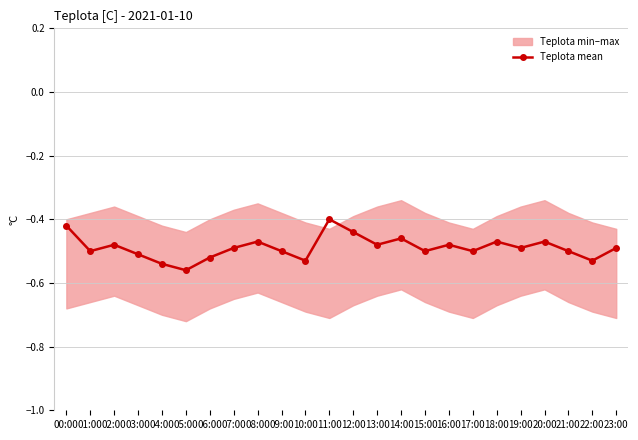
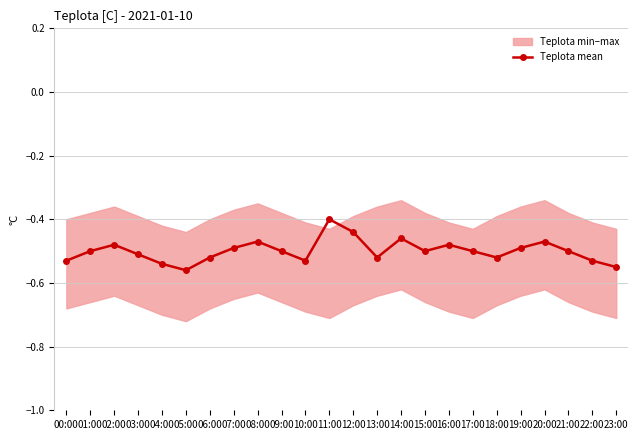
Teplota mean, 00:00: -0.42 -> -0.53
Teplota mean, 13:00: -0.48 -> -0.52
Teplota mean, 18:00: -0.47 -> -0.52
Teplota mean, 23:00: -0.49 -> -0.55
